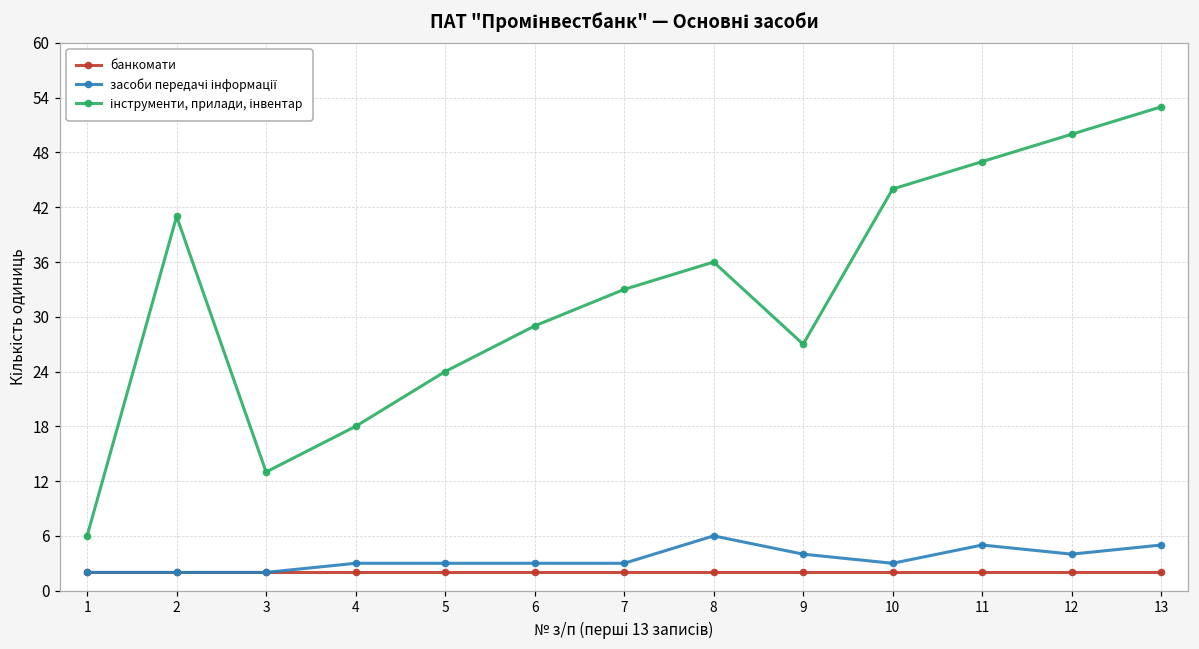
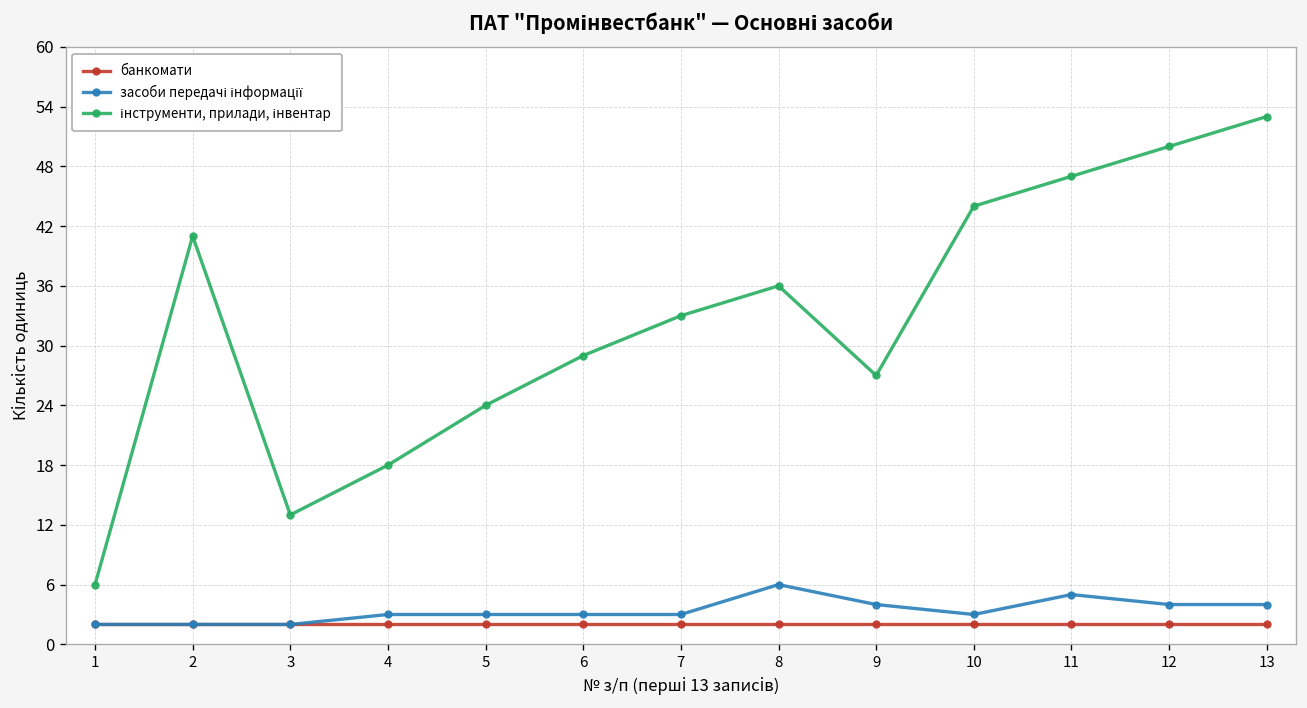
засоби передачі інформації, 13: 5 -> 4
